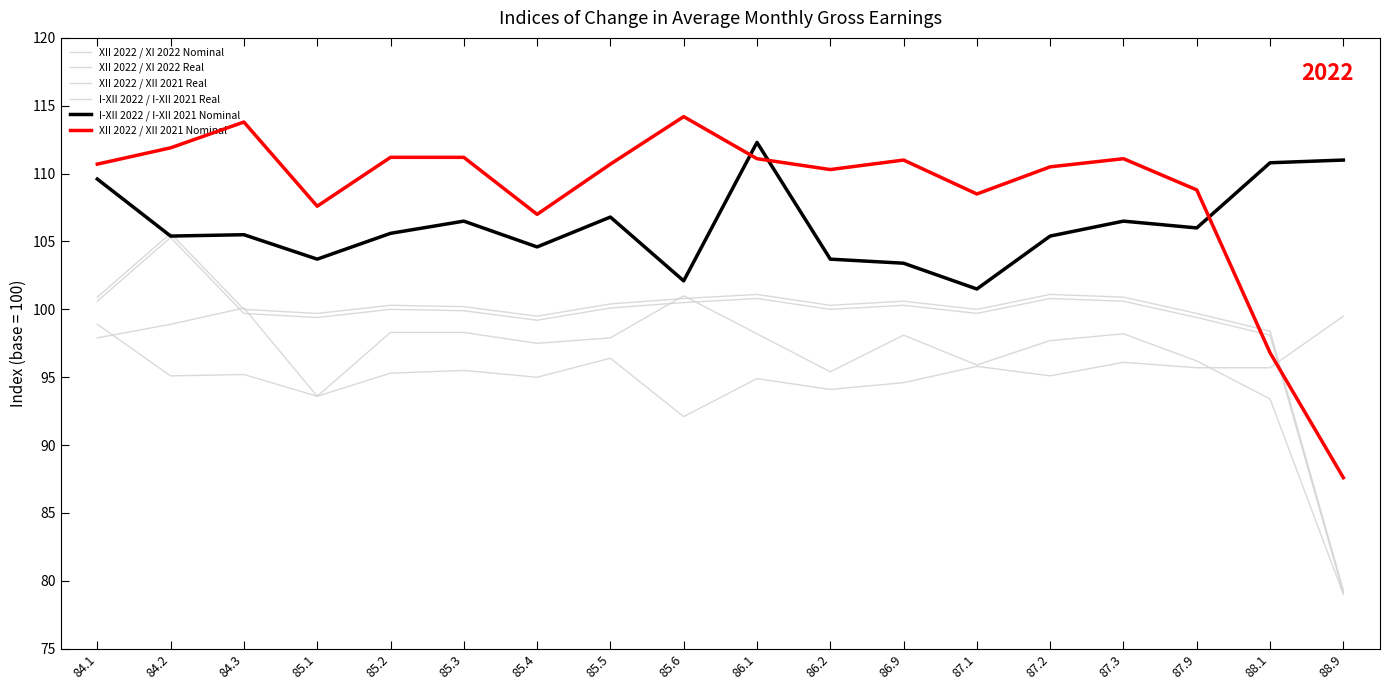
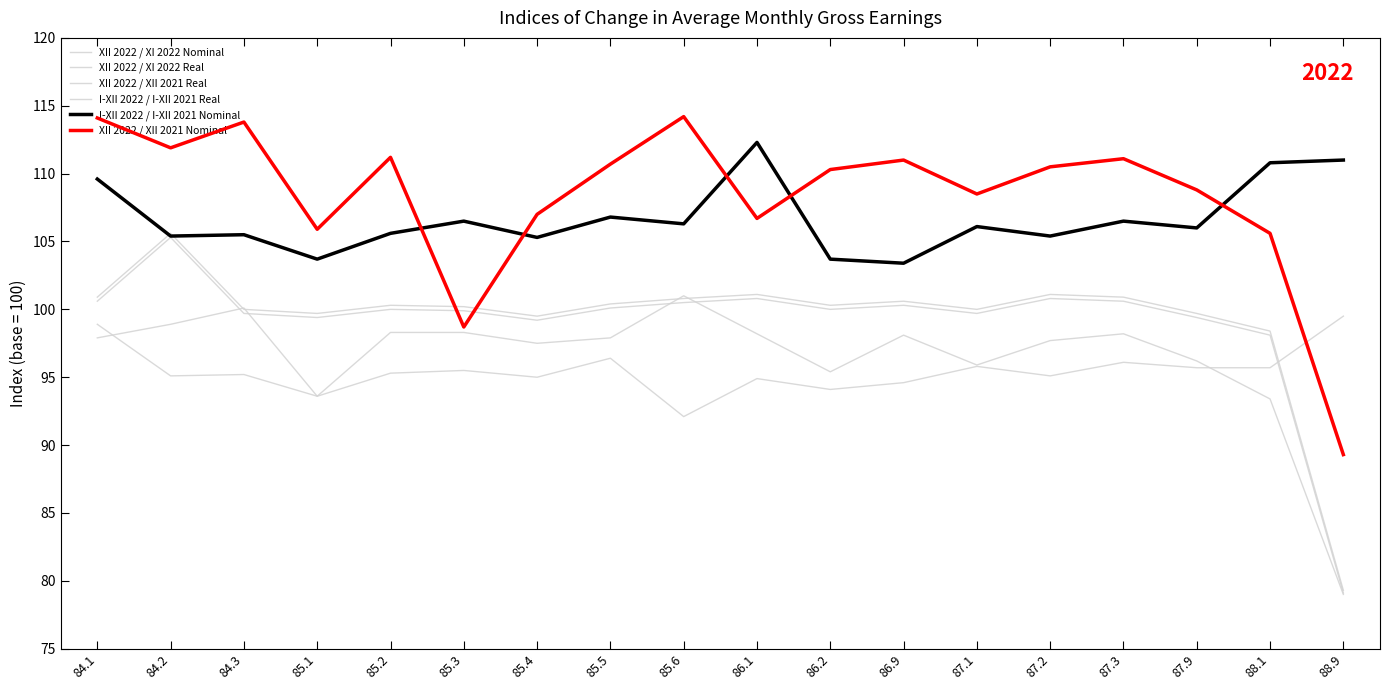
XII 2022 / XII 2021 Nominal, 84.1: 110.7 -> 114.1
XII 2022 / XII 2021 Nominal, 85.1: 107.6 -> 105.9
XII 2022 / XII 2021 Nominal, 85.3: 111.2 -> 98.7
I-XII 2022 / I-XII 2021 Nominal, 85.4: 104.6 -> 105.3
I-XII 2022 / I-XII 2021 Nominal, 85.6: 102.1 -> 106.3
XII 2022 / XII 2021 Nominal, 86.1: 111.1 -> 106.7
I-XII 2022 / I-XII 2021 Nominal, 87.1: 101.5 -> 106.1
XII 2022 / XII 2021 Nominal, 88.1: 96.8 -> 105.6
XII 2022 / XII 2021 Nominal, 88.9: 87.6 -> 89.3
